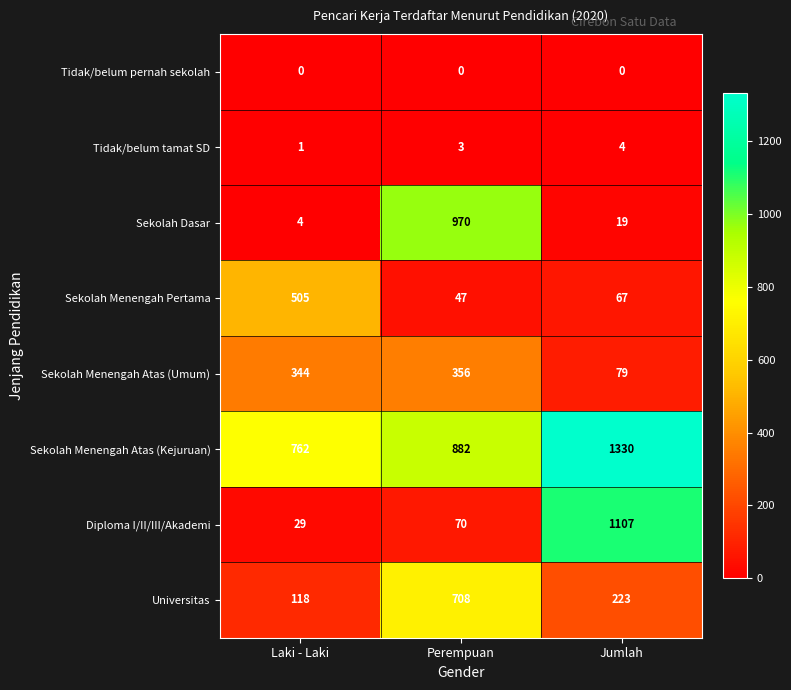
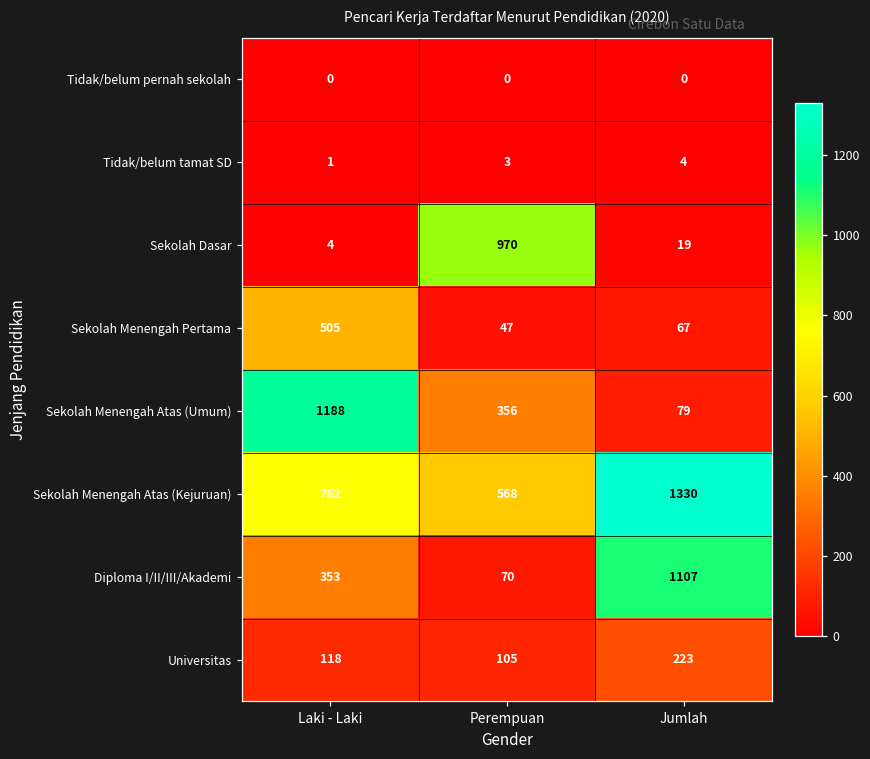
Sekolah Menengah Atas (Umum), Laki - Laki: 344 -> 1188
Sekolah Menengah Atas (Kejuruan), Perempuan: 882 -> 568
Diploma I/II/III/Akademi, Laki - Laki: 29 -> 353
Universitas, Perempuan: 708 -> 105
